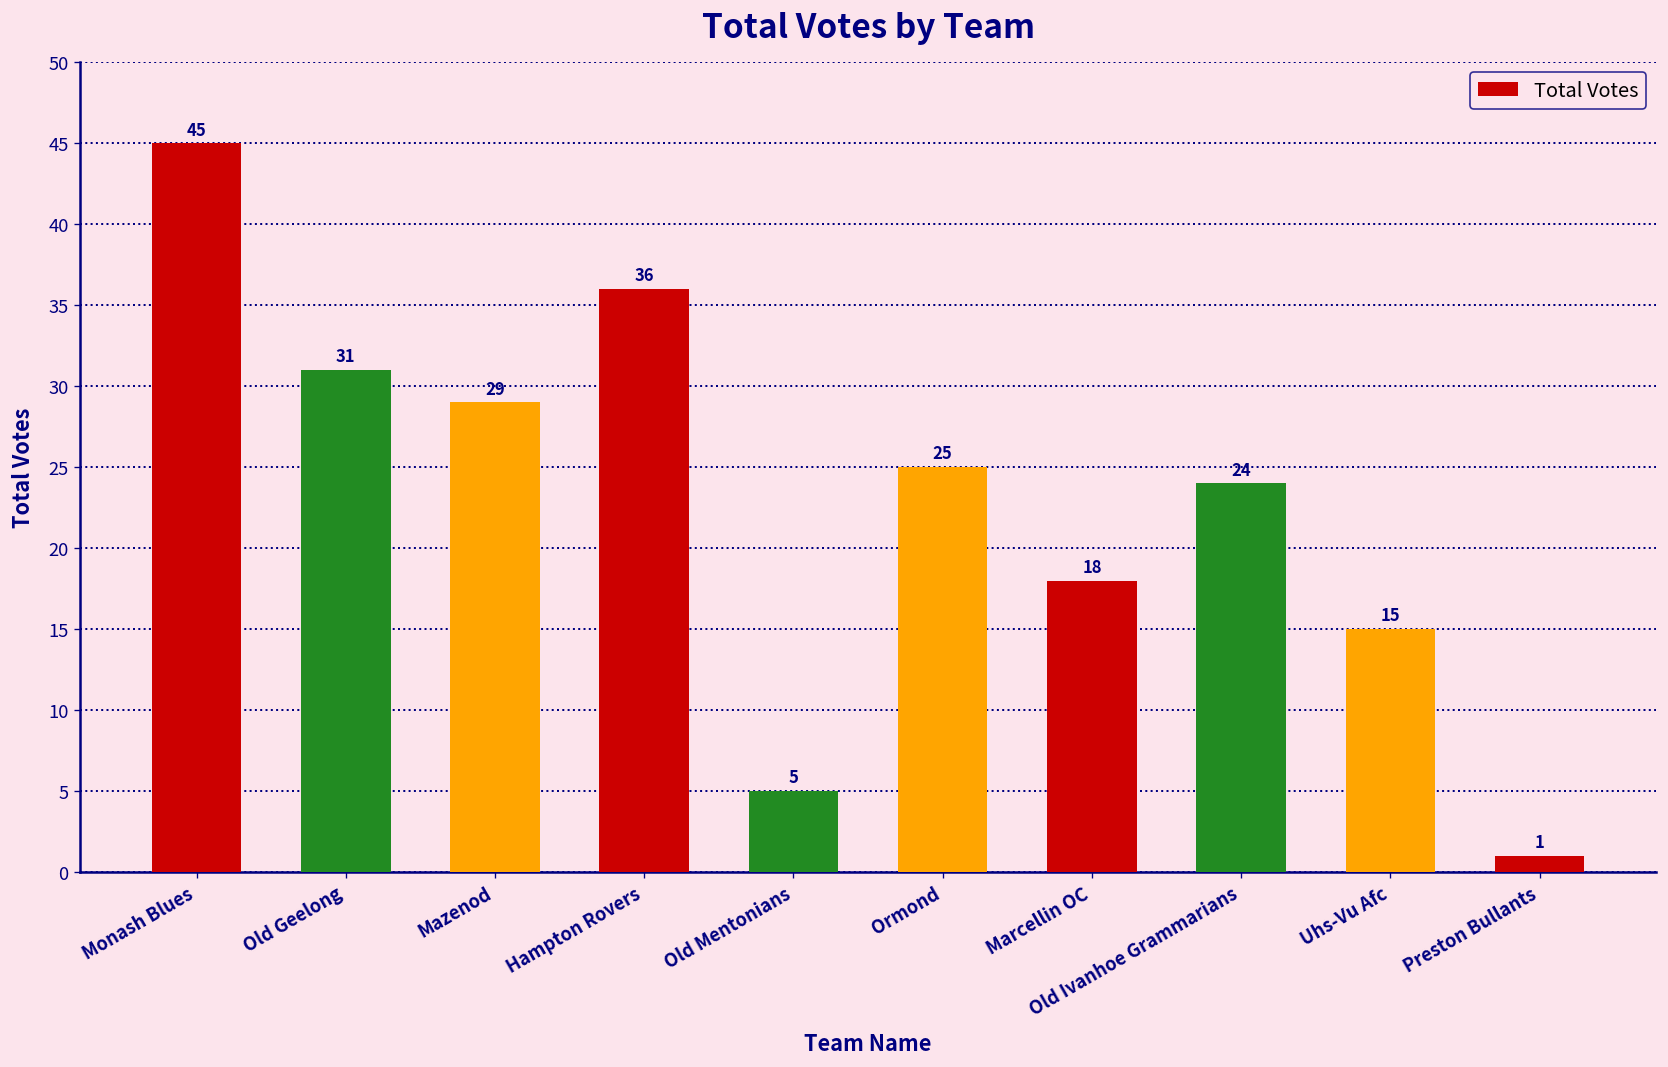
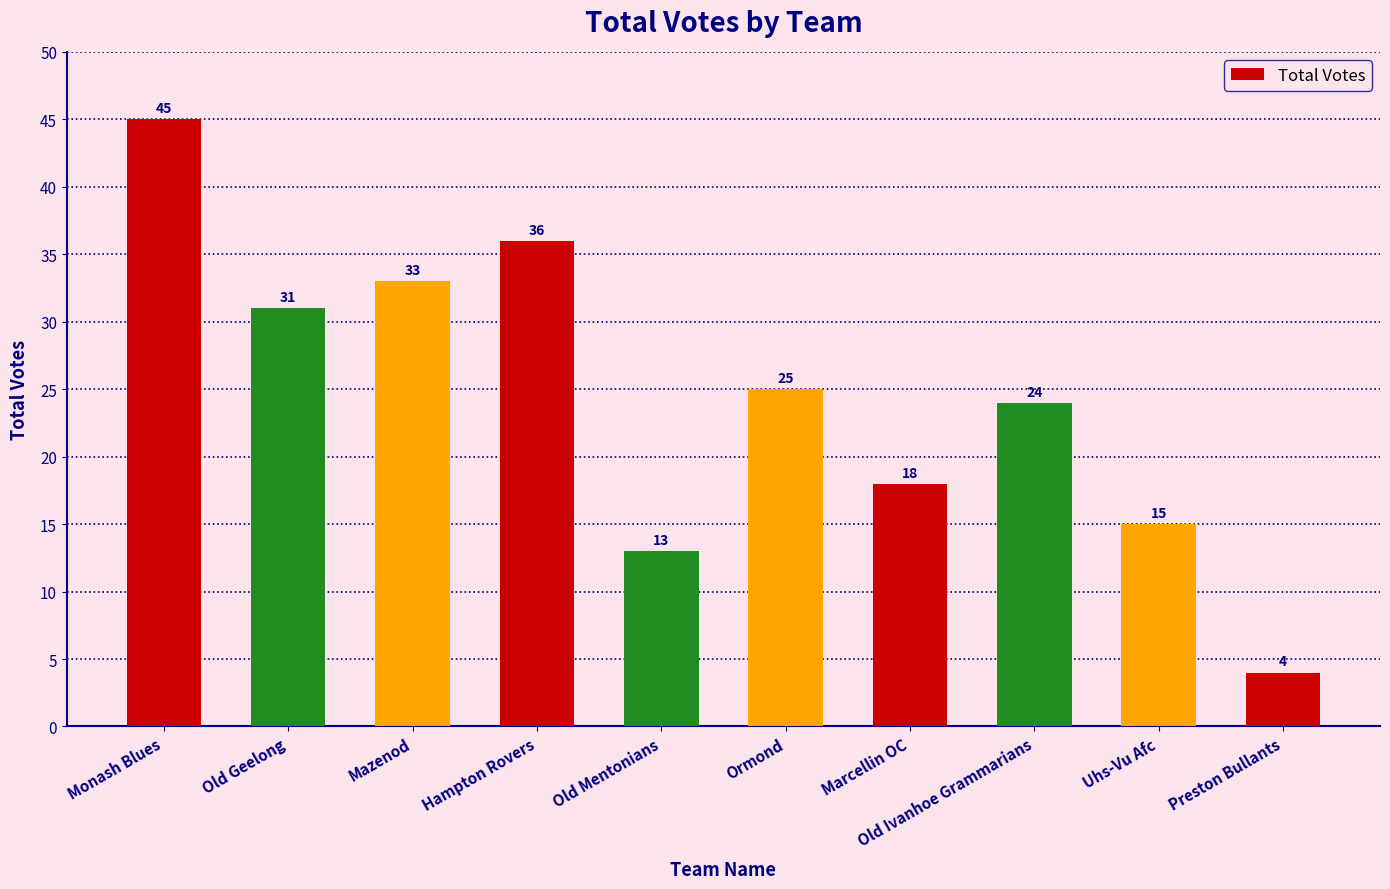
Mazenod: 29 -> 33
Old Mentonians: 5 -> 13
Preston Bullants: 1 -> 4
